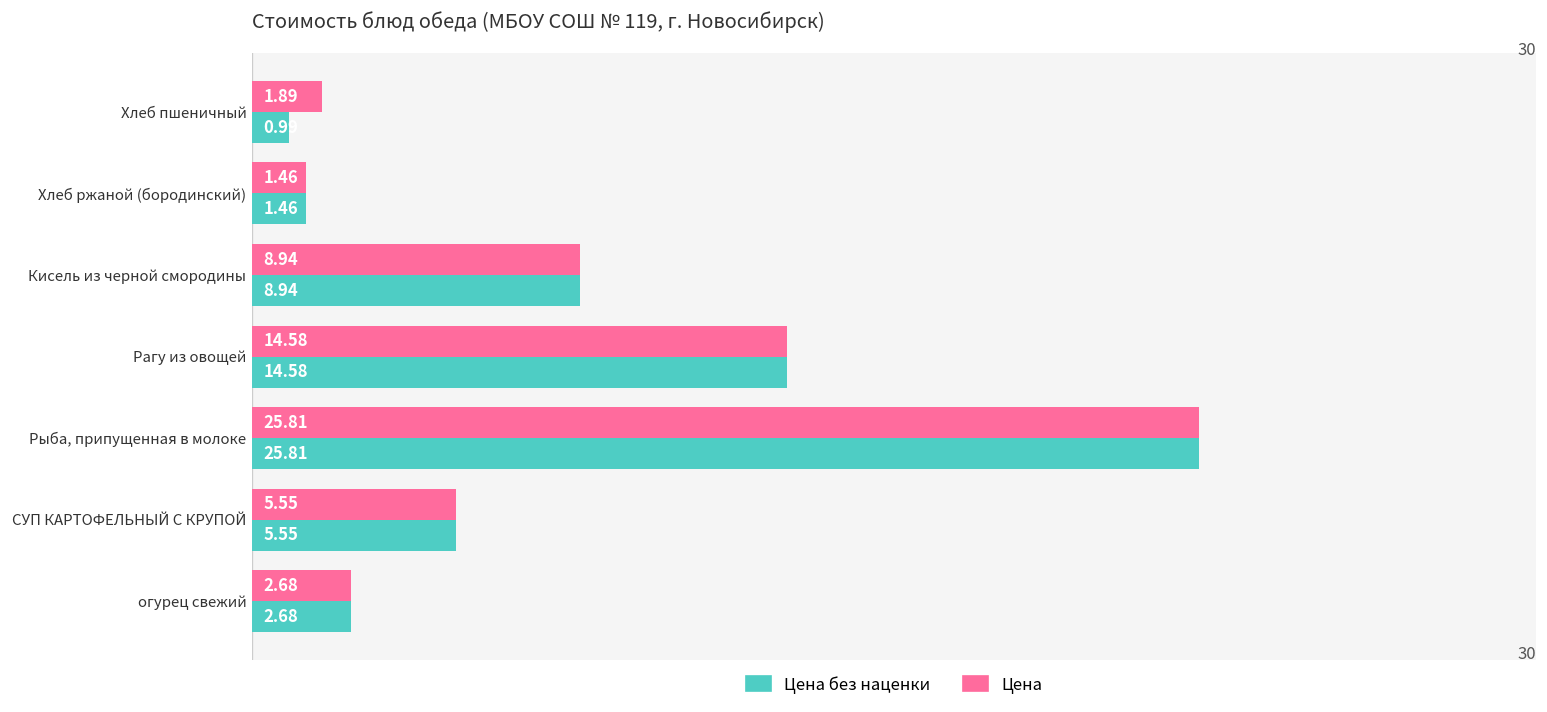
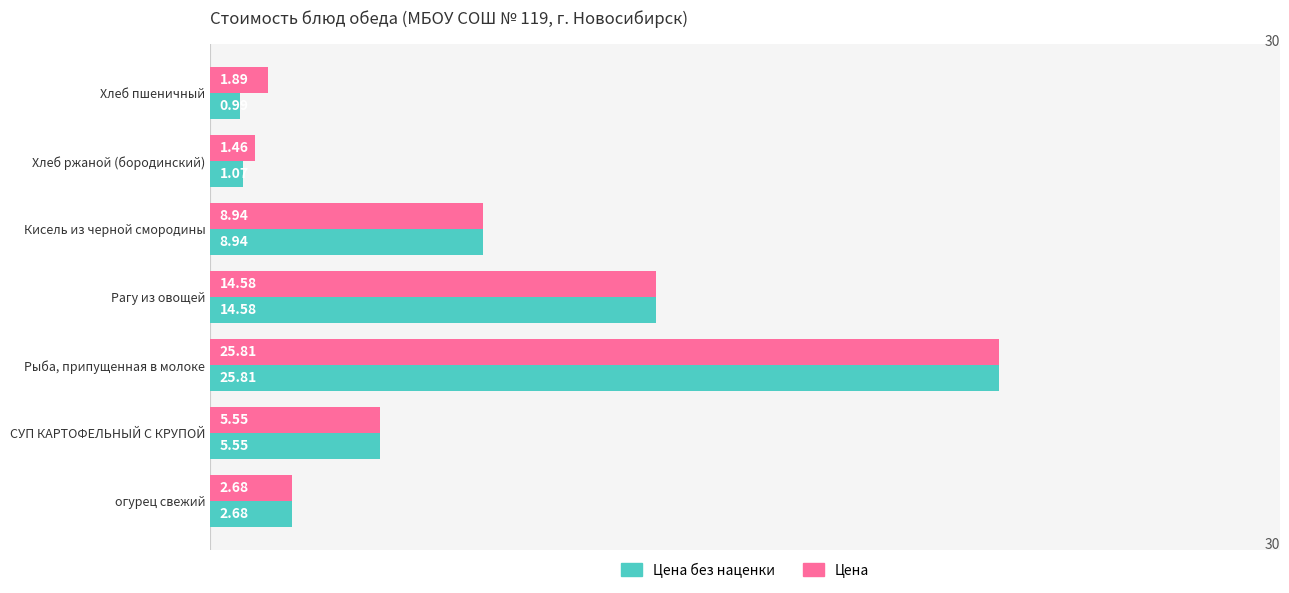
Цена без наценки, Хлеб ржаной (бородинский): 1.46 -> 1.07
